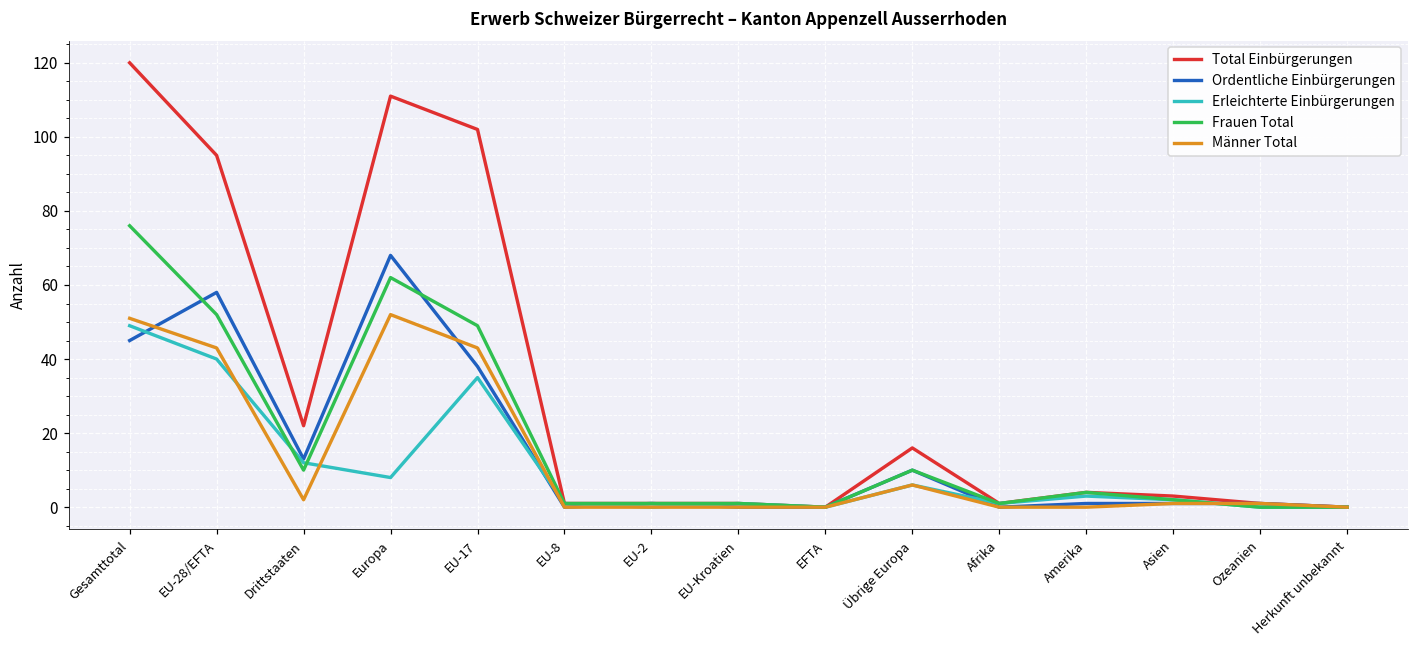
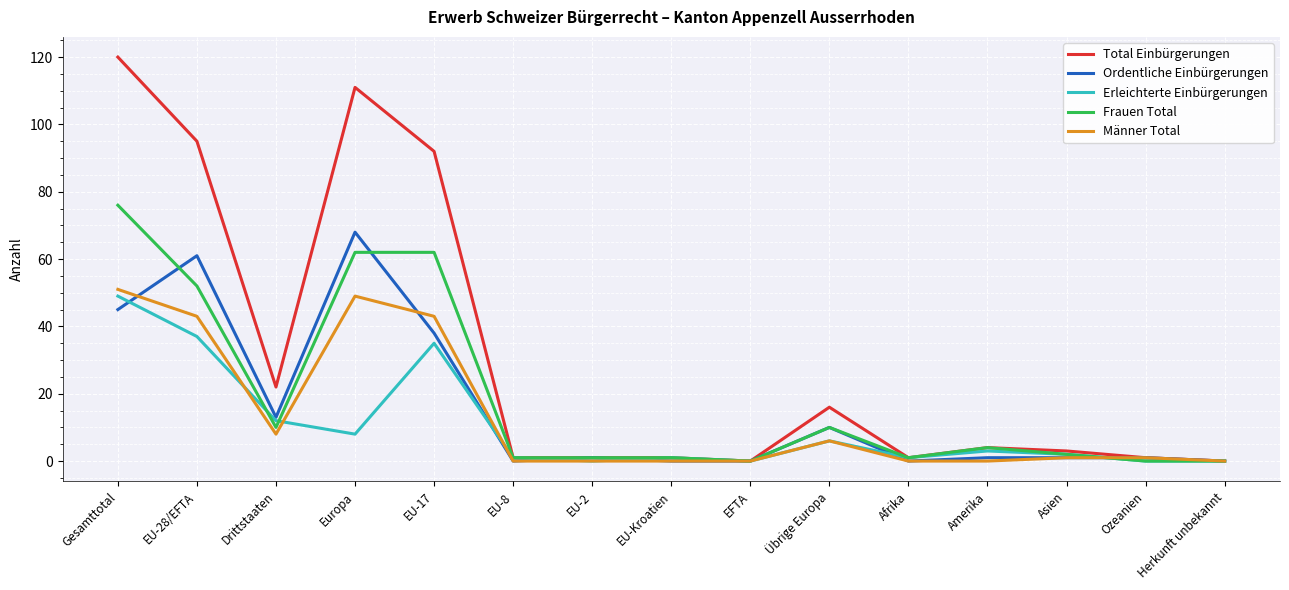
Ordentliche Einbürgerungen, EU-28/EFTA: 58 -> 61
Erleichterte Einbürgerungen, EU-28/EFTA: 40 -> 37
Männer Total, Drittstaaten: 2 -> 8
Männer Total, Europa: 52 -> 49
Total Einbürgerungen, EU-17: 102 -> 92
Frauen Total, EU-17: 49 -> 62
